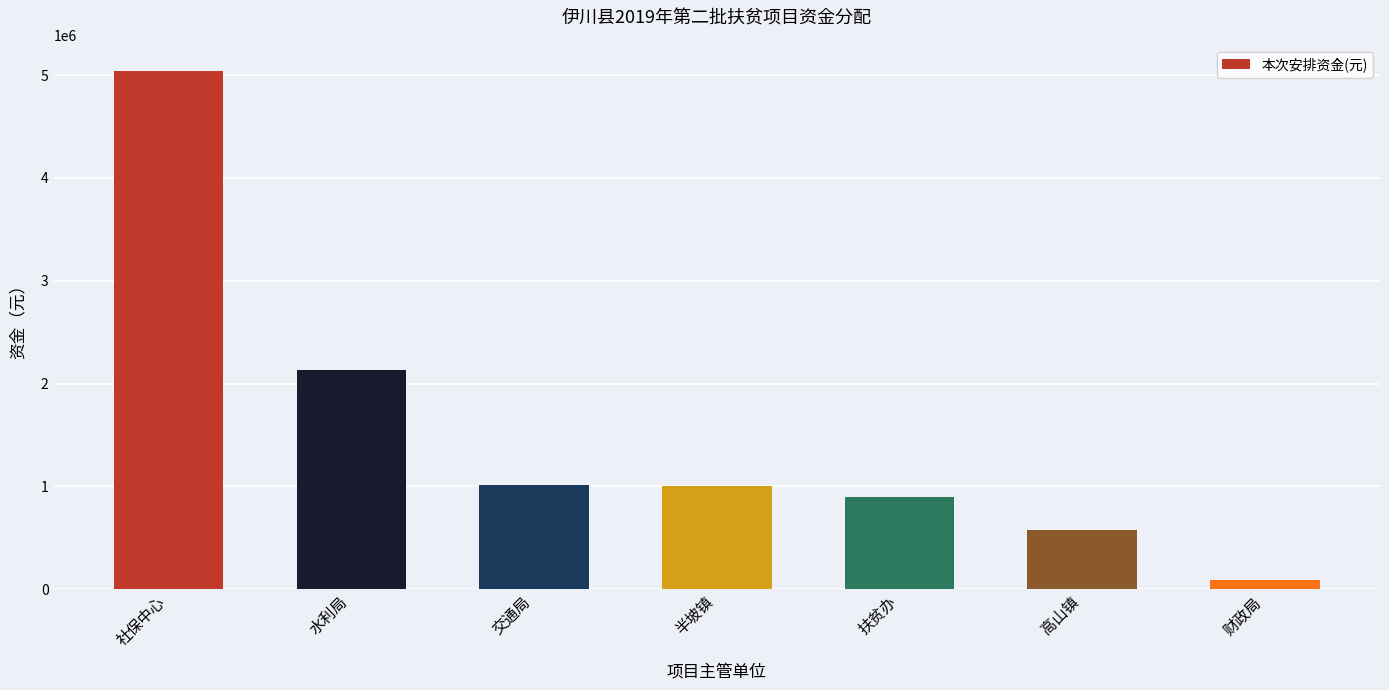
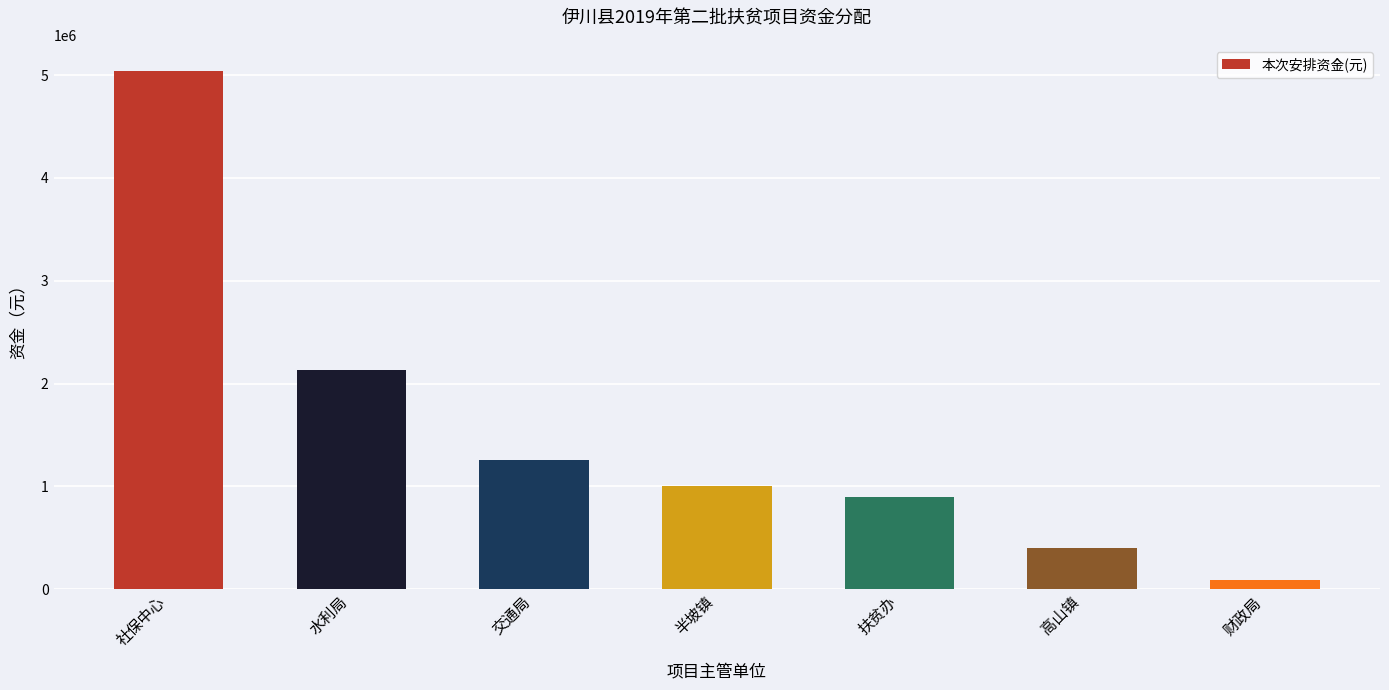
交通局: 1010000 -> 1260000
高山镇: 570000 -> 400000
